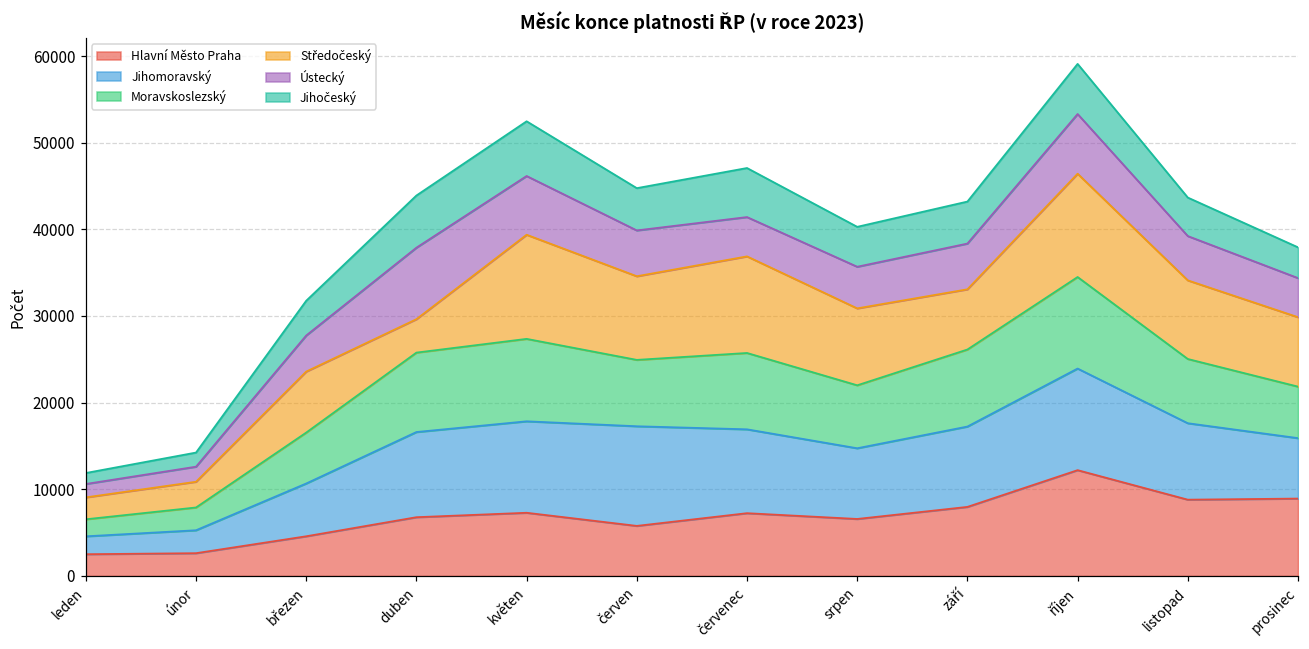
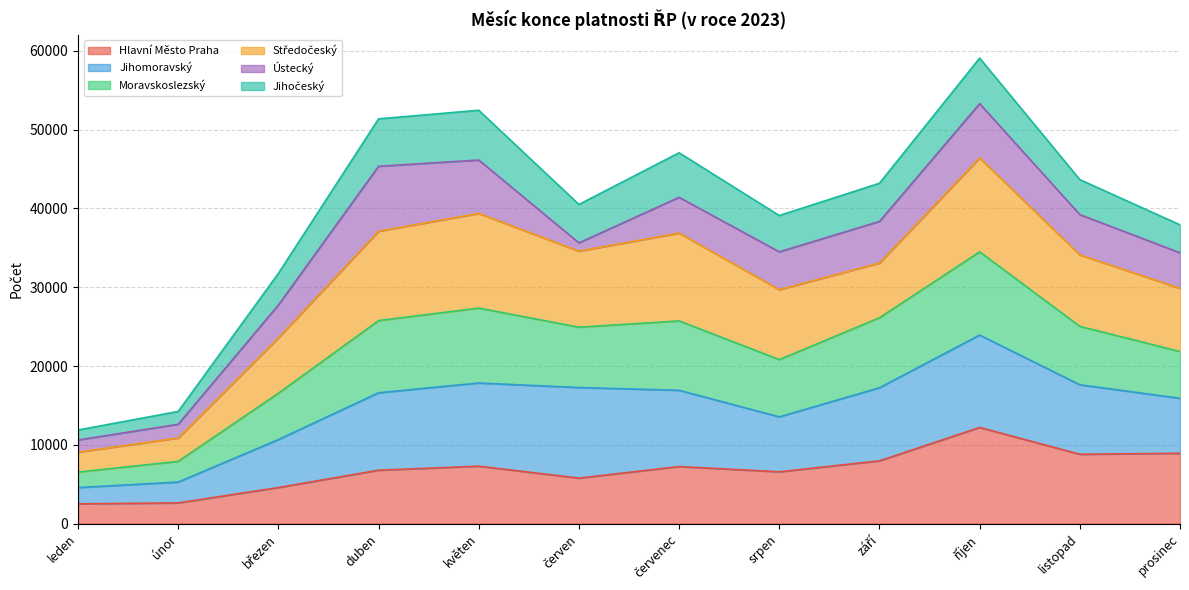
Středočeský, duben: 4000 -> 11000
Ústecký, červen: 5000 -> 1000
Jihomoravský, srpen: 8000 -> 7000
